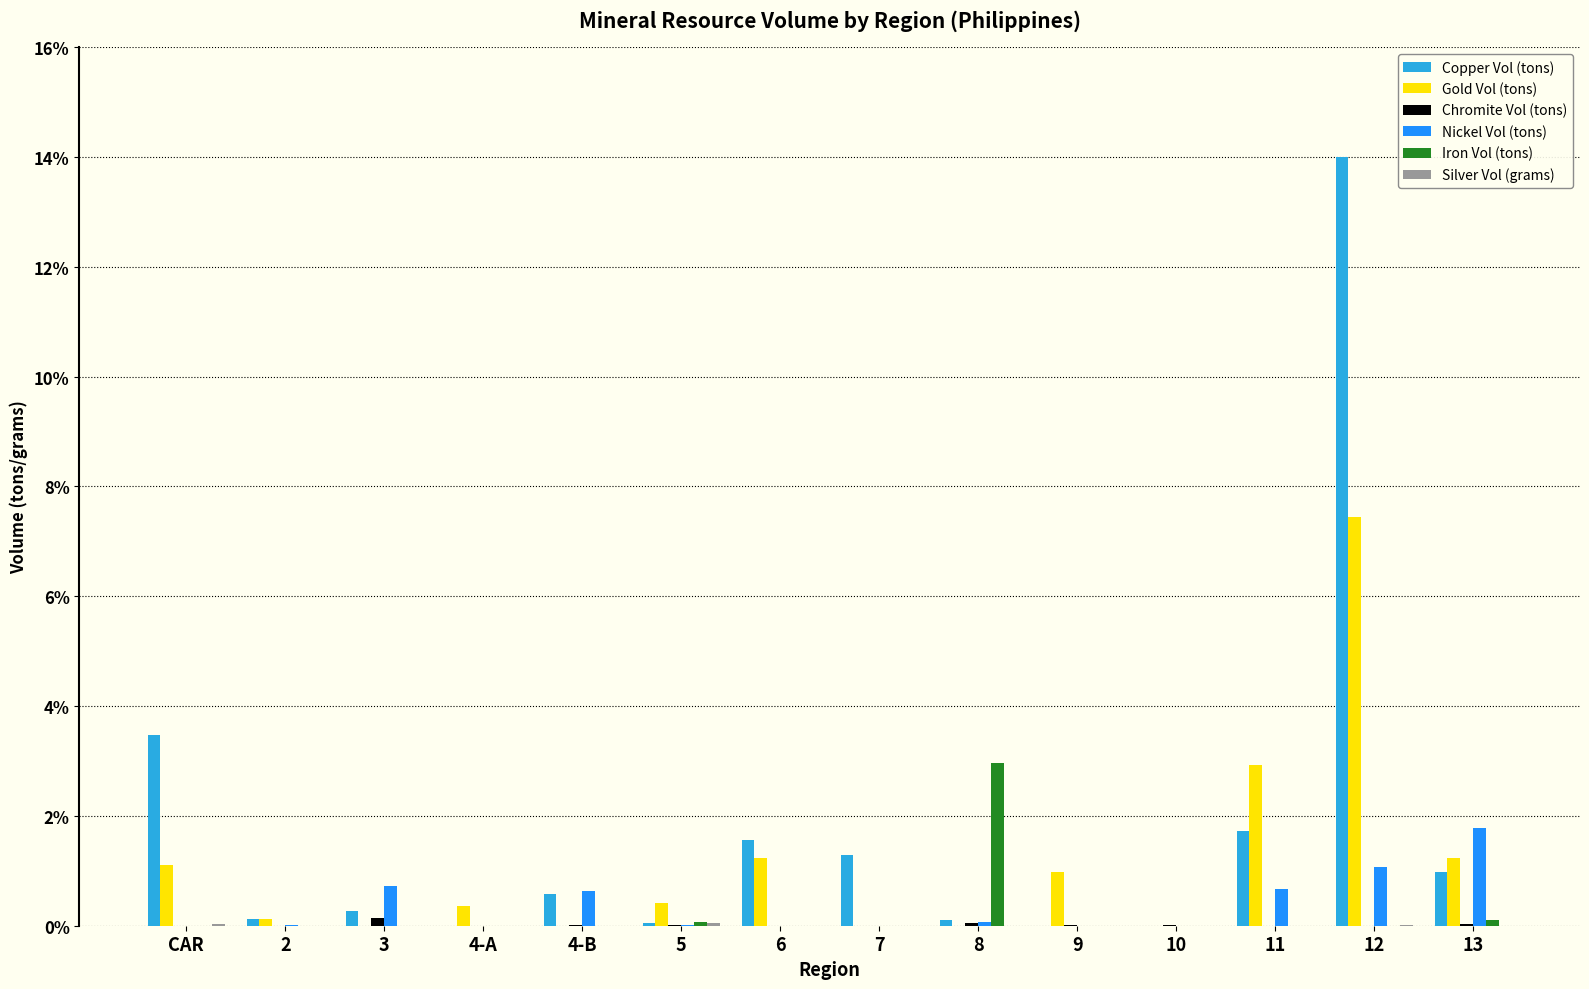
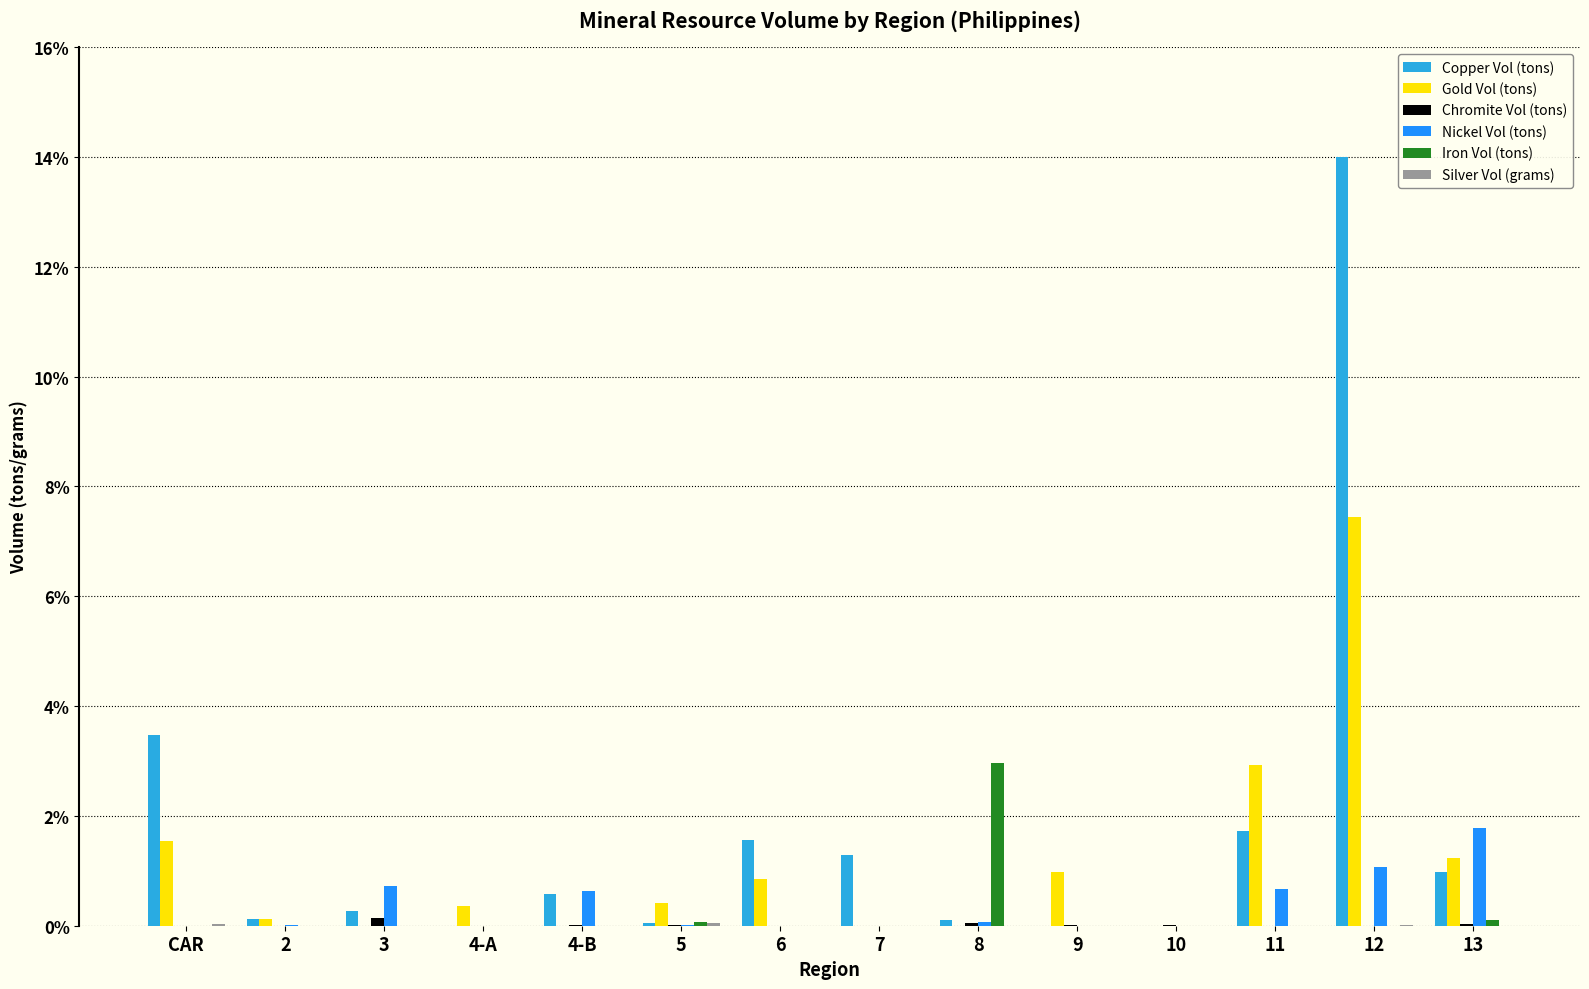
Gold Vol (tons), CAR: 1.1% -> 1.5%
Gold Vol (tons), 6: 1.2% -> 0.9%
